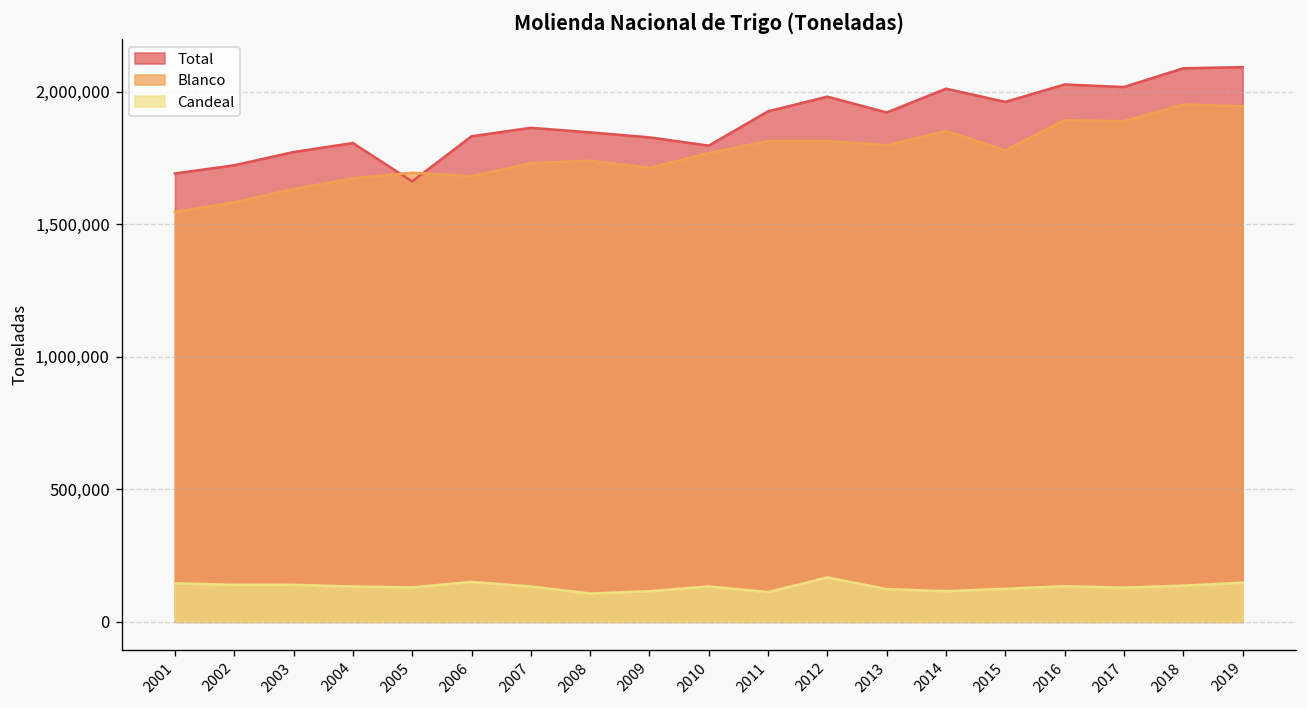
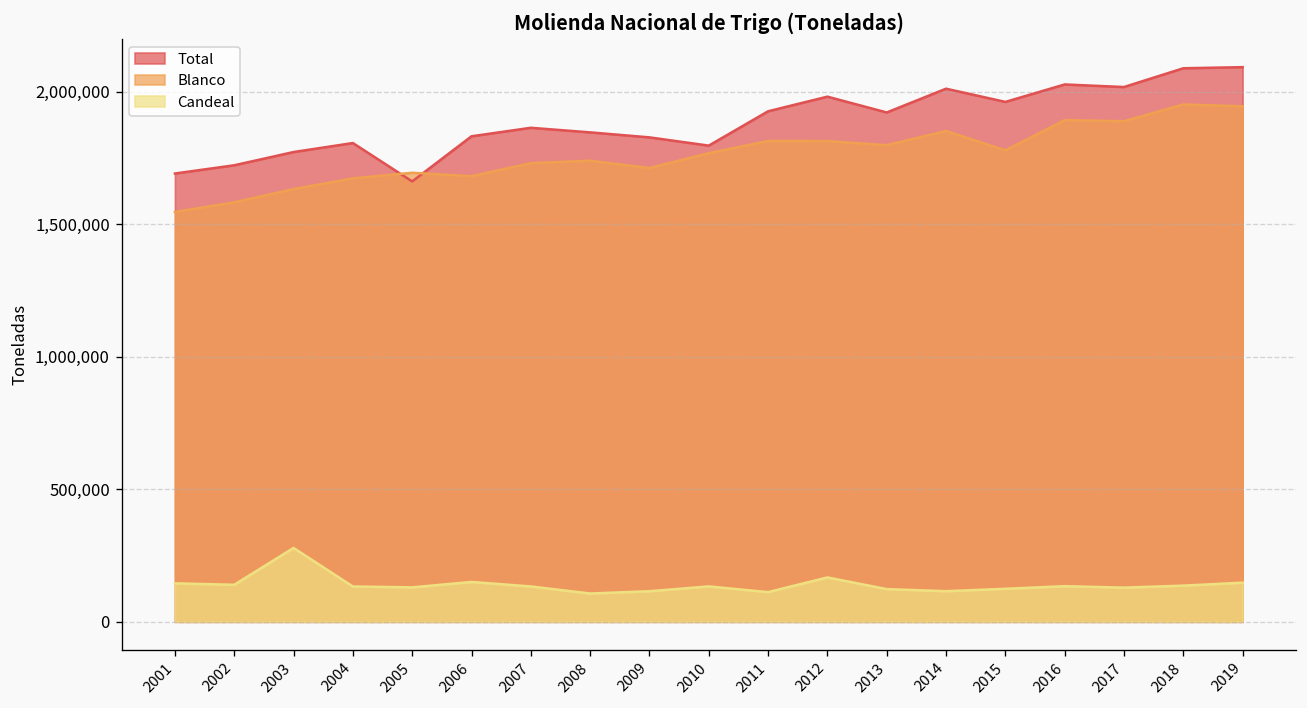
Candeal, 2003: 140,000 -> 280,000
